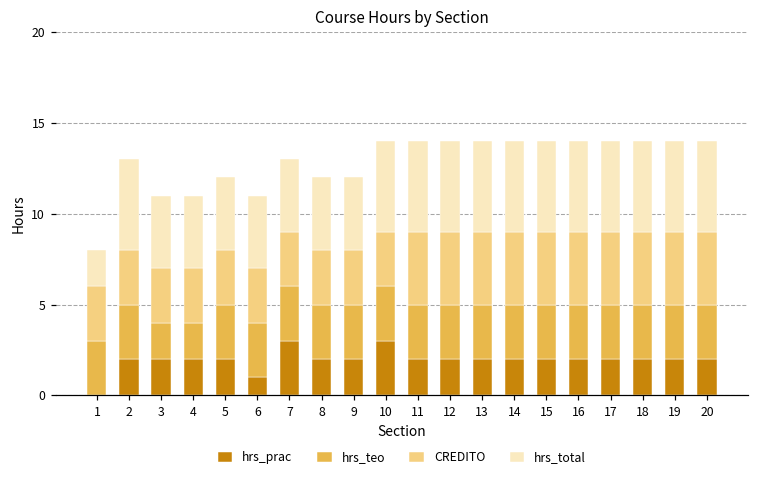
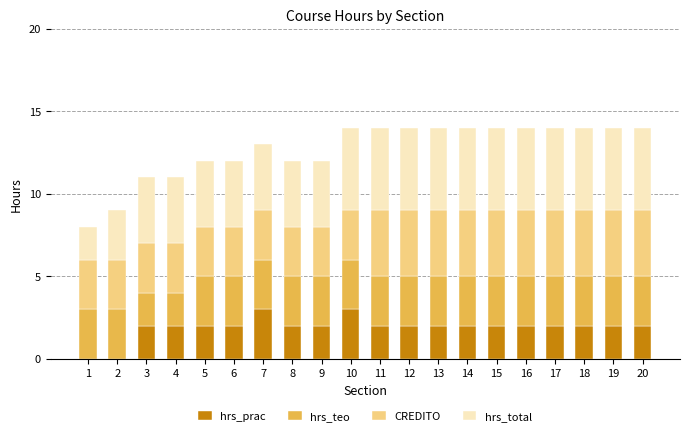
hrs_prac, 2: 2 -> 0
hrs_total, 2: 5 -> 3
hrs_prac, 6: 1 -> 2
